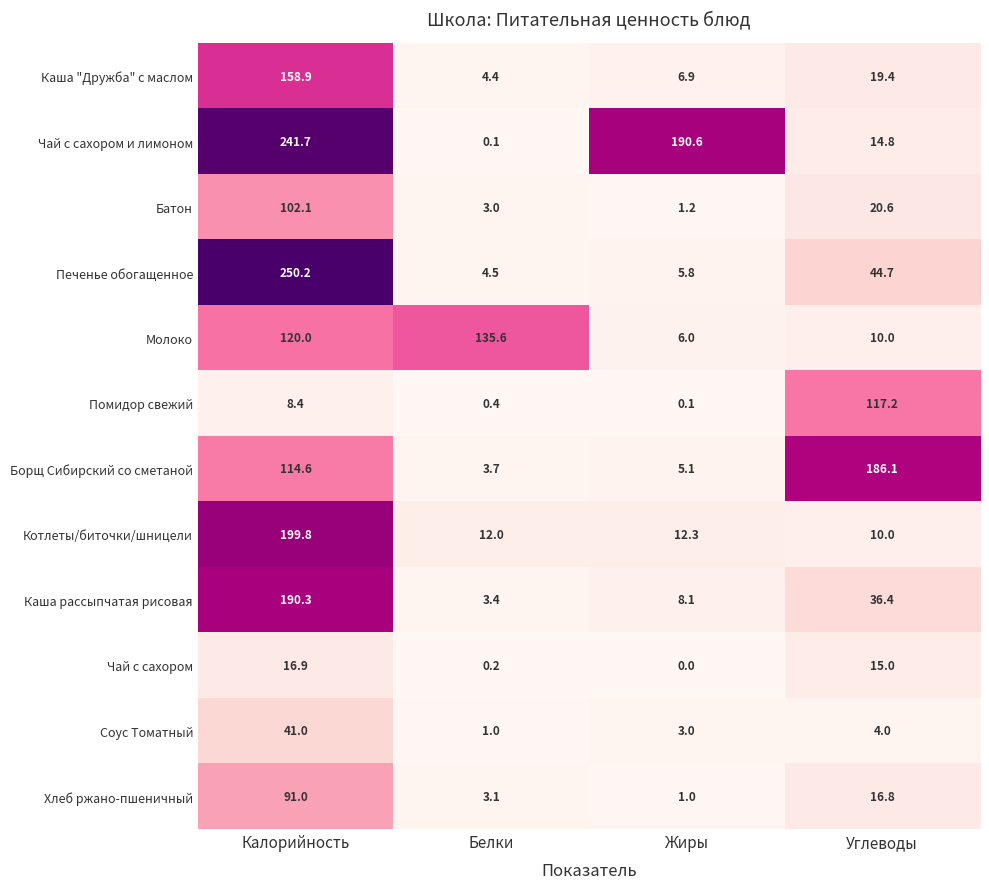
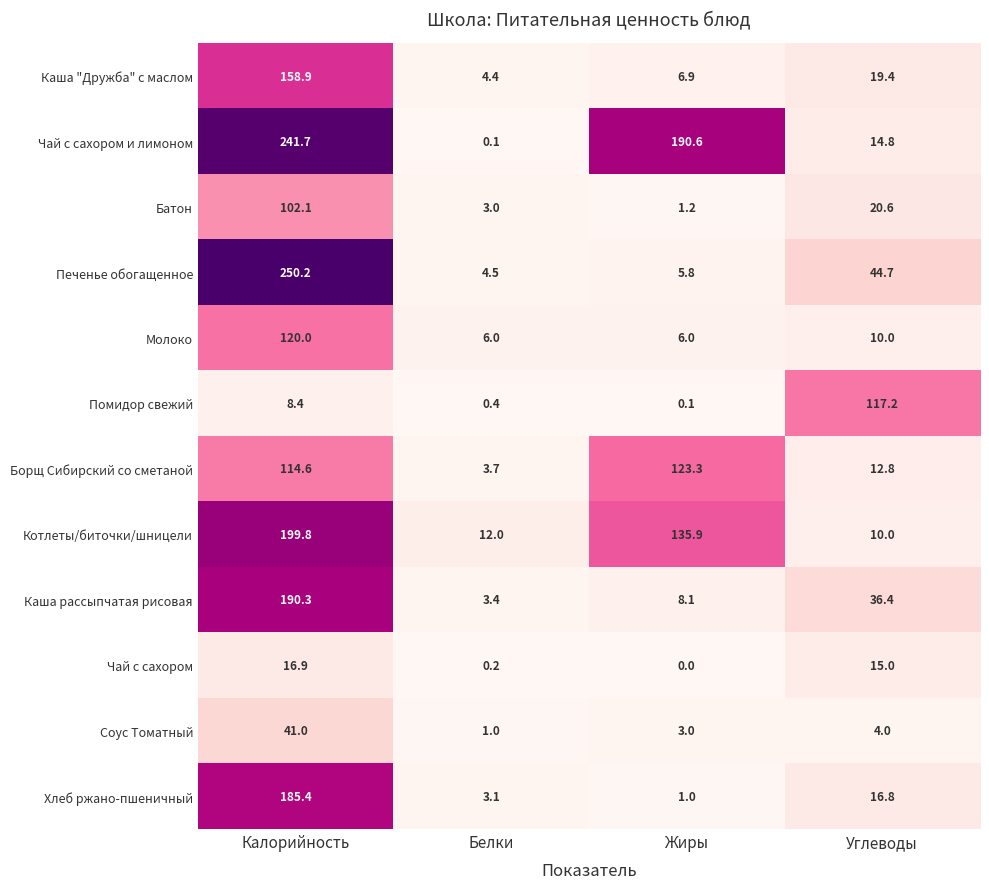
Молоко, Белки: 135.6 -> 6.0
Борщ Сибирский со сметаной, Жиры: 5.1 -> 123.3
Борщ Сибирский со сметаной, Углеводы: 186.1 -> 12.8
Котлеты/биточки/шницели, Жиры: 12.3 -> 135.9
Хлеб ржано-пшеничный, Калорийность: 91.0 -> 185.4
